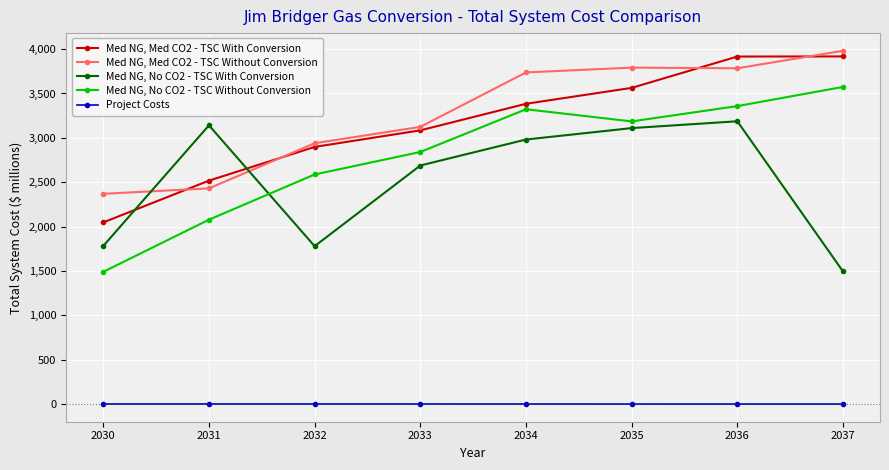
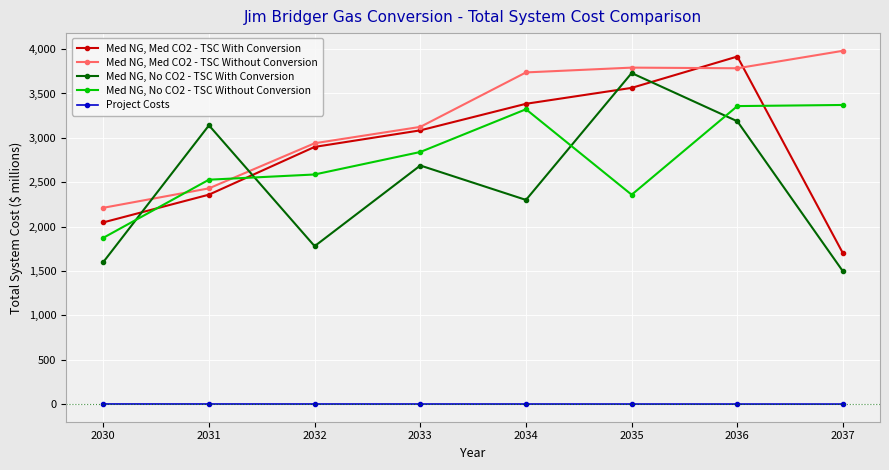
Med NG, Med CO2 - TSC Without Conversion, 2030: 2,400 -> 2,200
Med NG, No CO2 - TSC With Conversion, 2030: 1,800 -> 1,600
Med NG, No CO2 - TSC Without Conversion, 2030: 1,500 -> 1,900
Med NG, Med CO2 - TSC With Conversion, 2031: 2,500 -> 2,400
Med NG, No CO2 - TSC Without Conversion, 2031: 2,100 -> 2,500
Med NG, No CO2 - TSC With Conversion, 2034: 3,000 -> 2,300
Med NG, No CO2 - TSC With Conversion, 2035: 3,100 -> 3,700
Med NG, No CO2 - TSC Without Conversion, 2035: 3,200 -> 2,400
Med NG, Med CO2 - TSC With Conversion, 2037: 3,900 -> 1,700
Med NG, No CO2 - TSC Without Conversion, 2037: 3,600 -> 3,400
